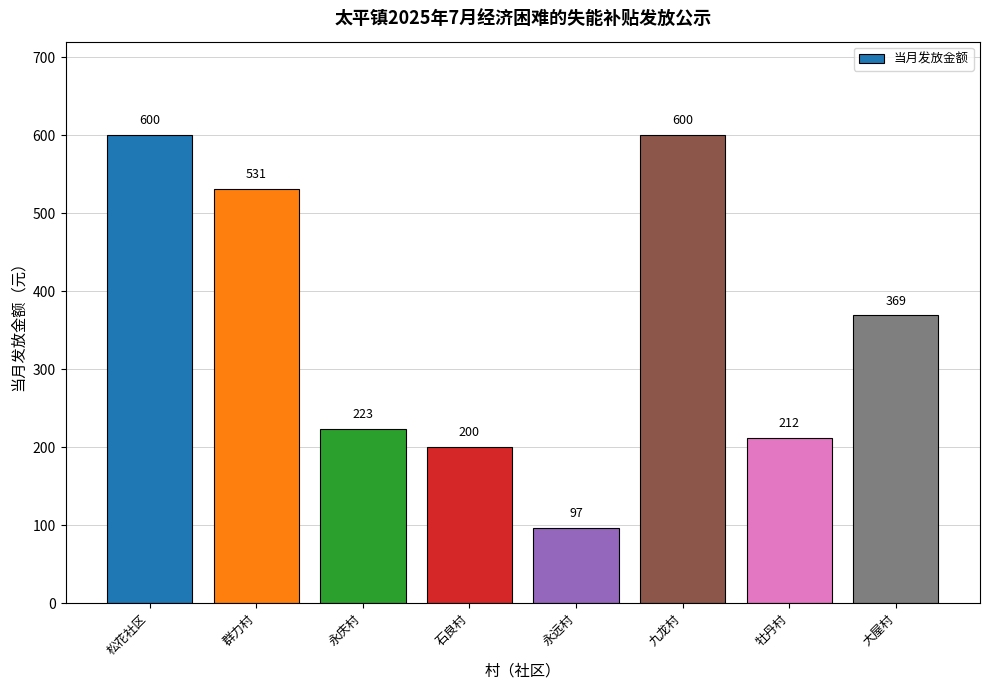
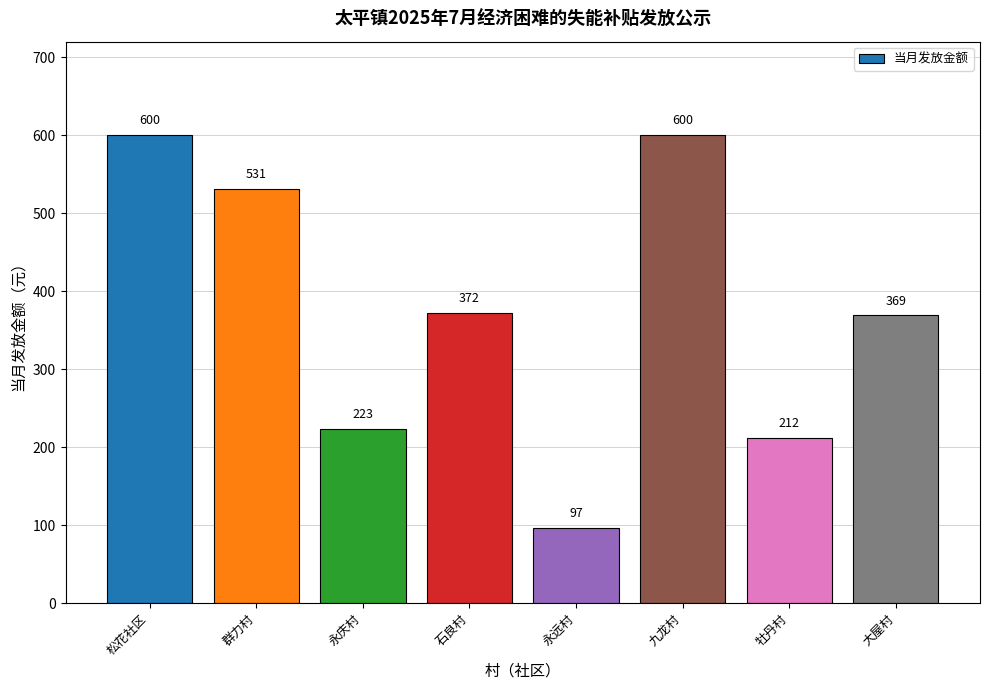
石良村: 200 -> 372
